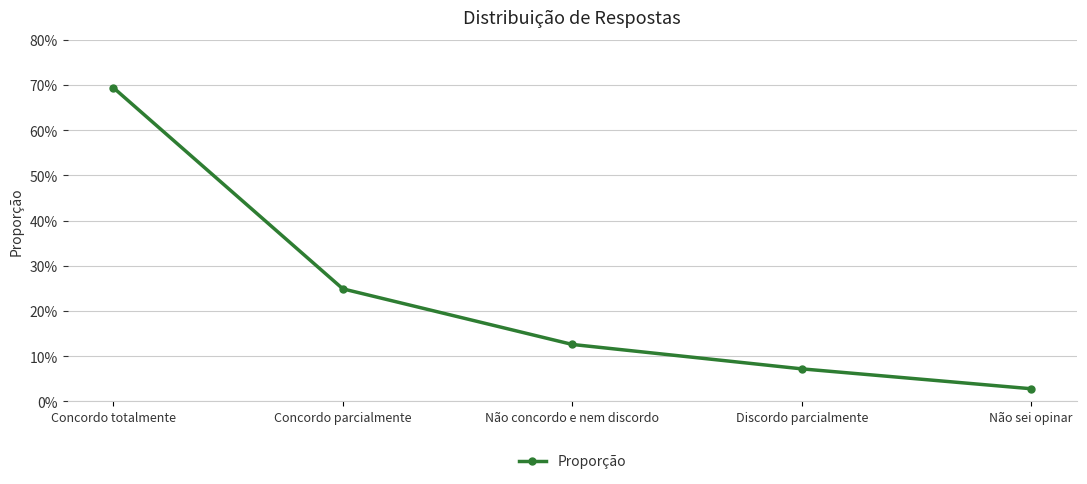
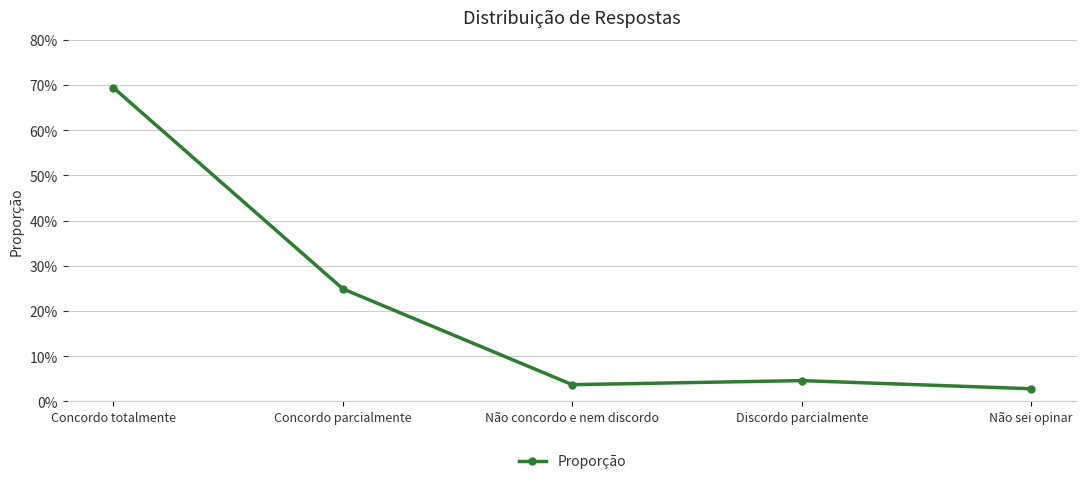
Não concordo e nem discordo: 13% -> 4%
Discordo parcialmente: 7% -> 5%
